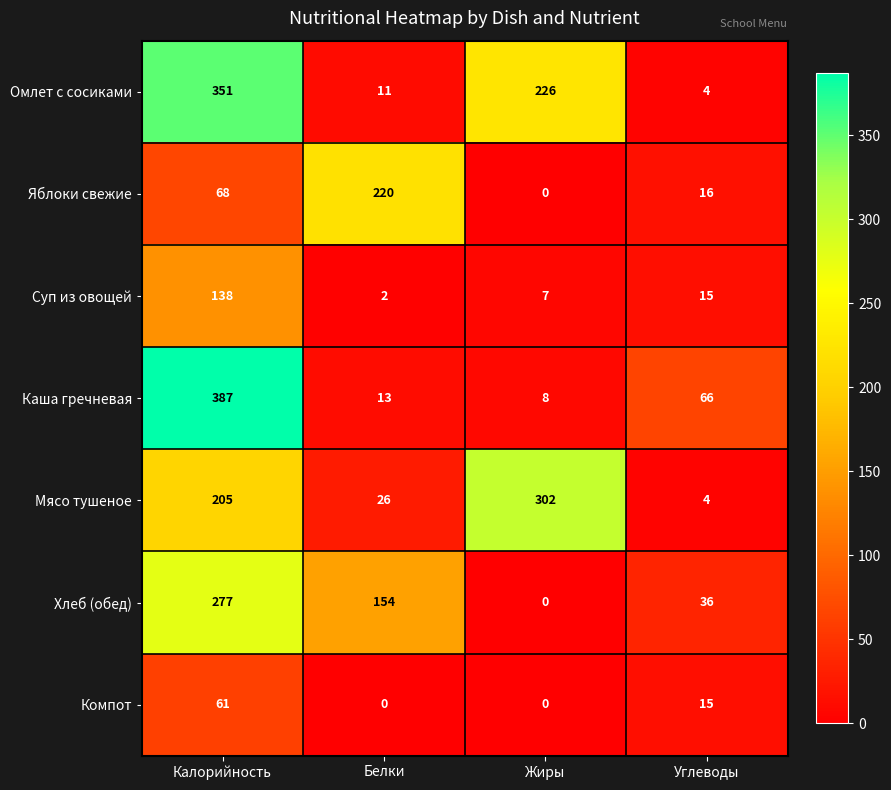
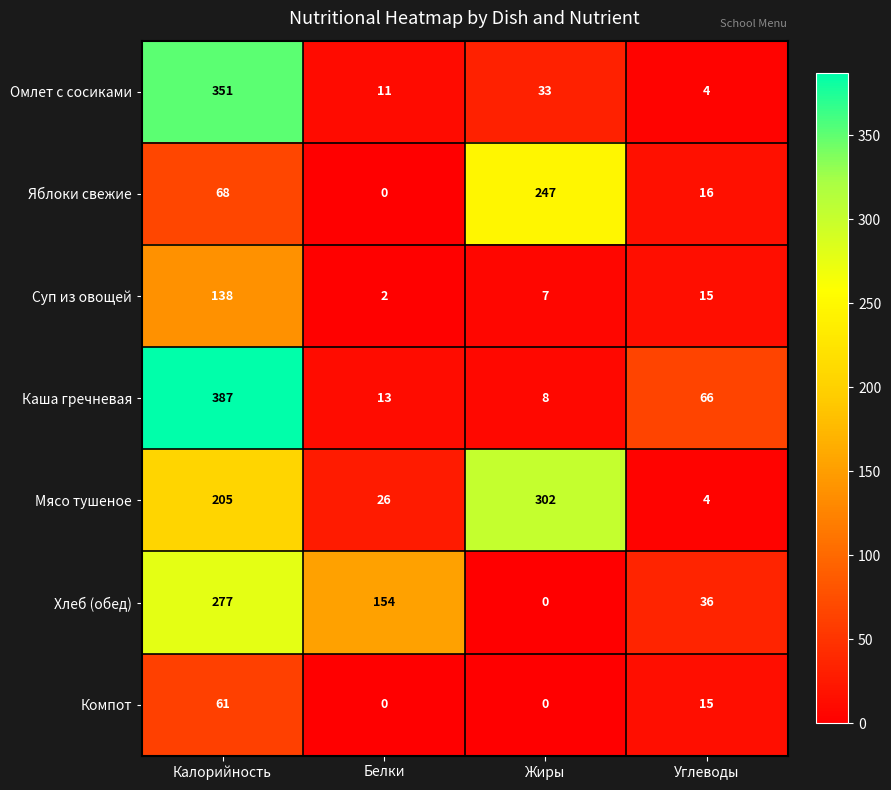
Омлет с сосиками, Жиры: 226 -> 33
Яблоки свежие, Белки: 220 -> 0
Яблоки свежие, Жиры: 0 -> 247
